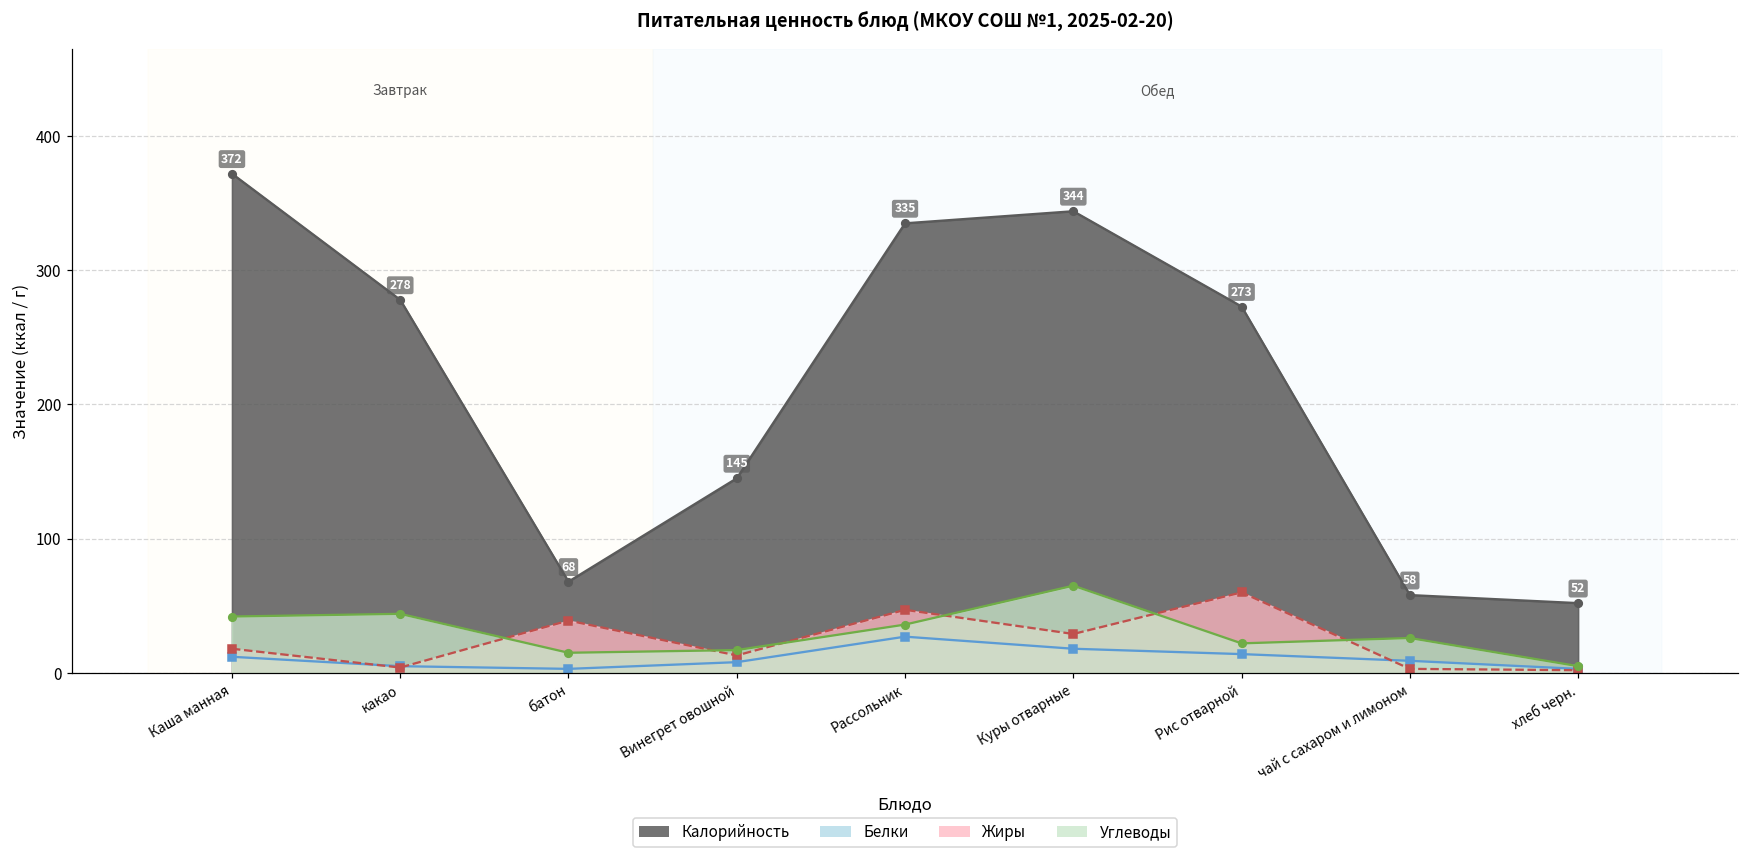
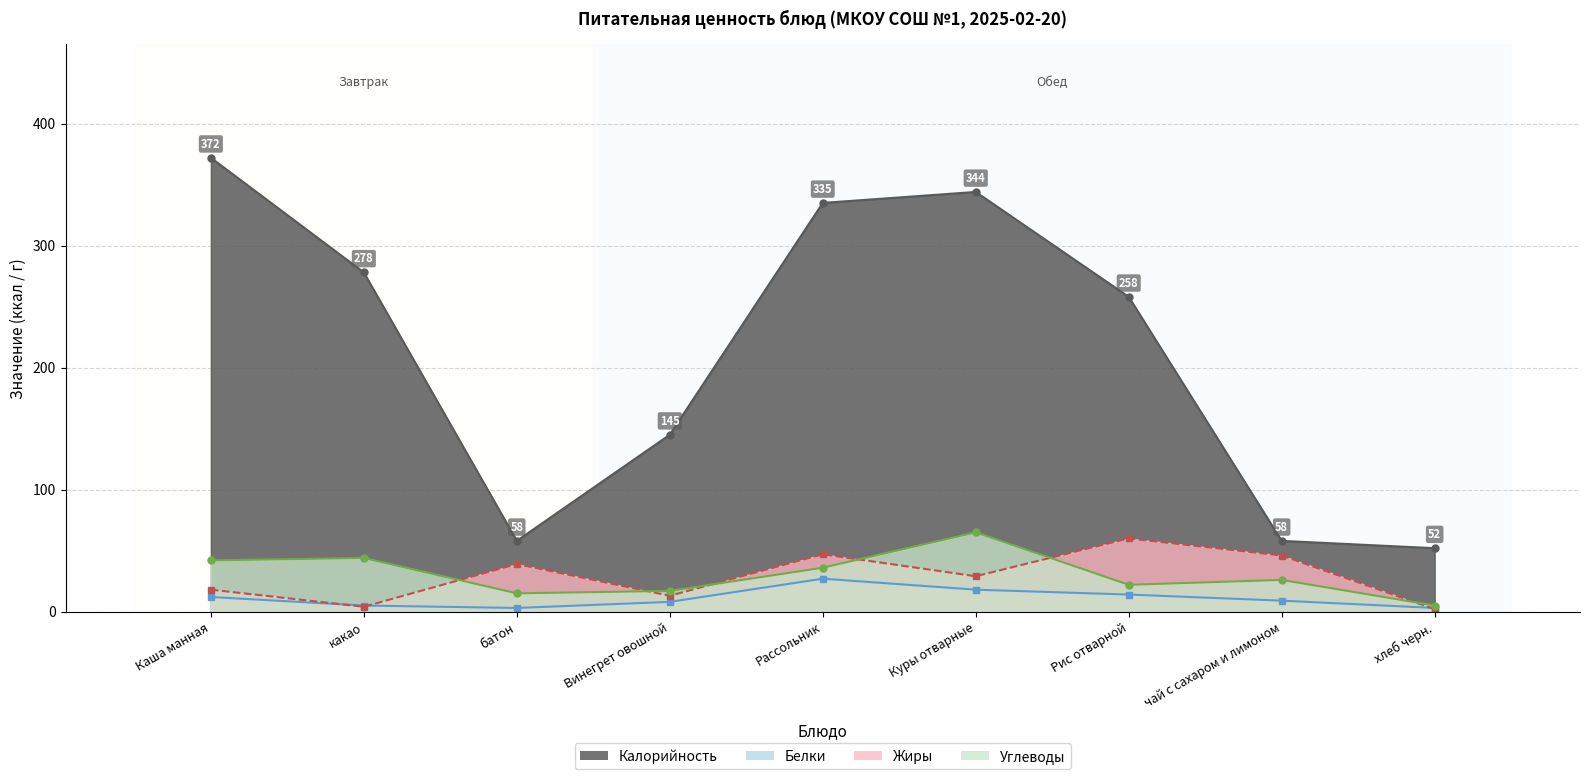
Калорийность, батон: 68 -> 58
Калорийность, Рис отварной: 273 -> 258
Жиры, чай с сахаром и лимоном: 3 -> 46
